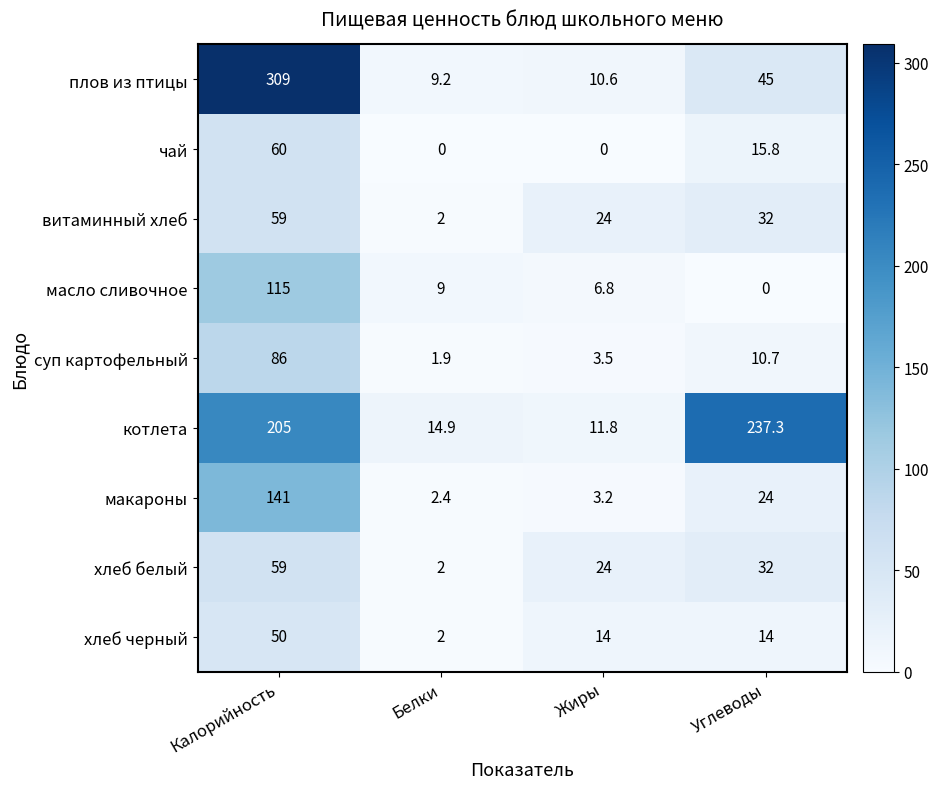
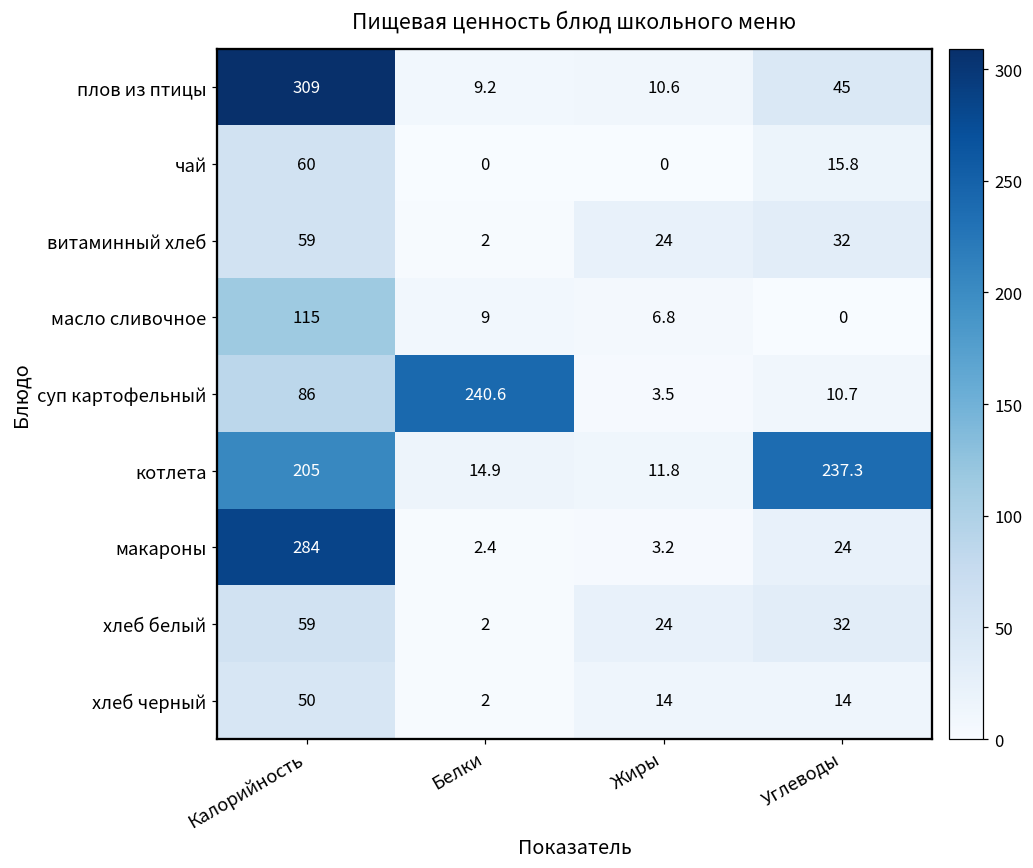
суп картофельный, Белки: 1.9 -> 240.6
макароны, Калорийность: 141 -> 284
